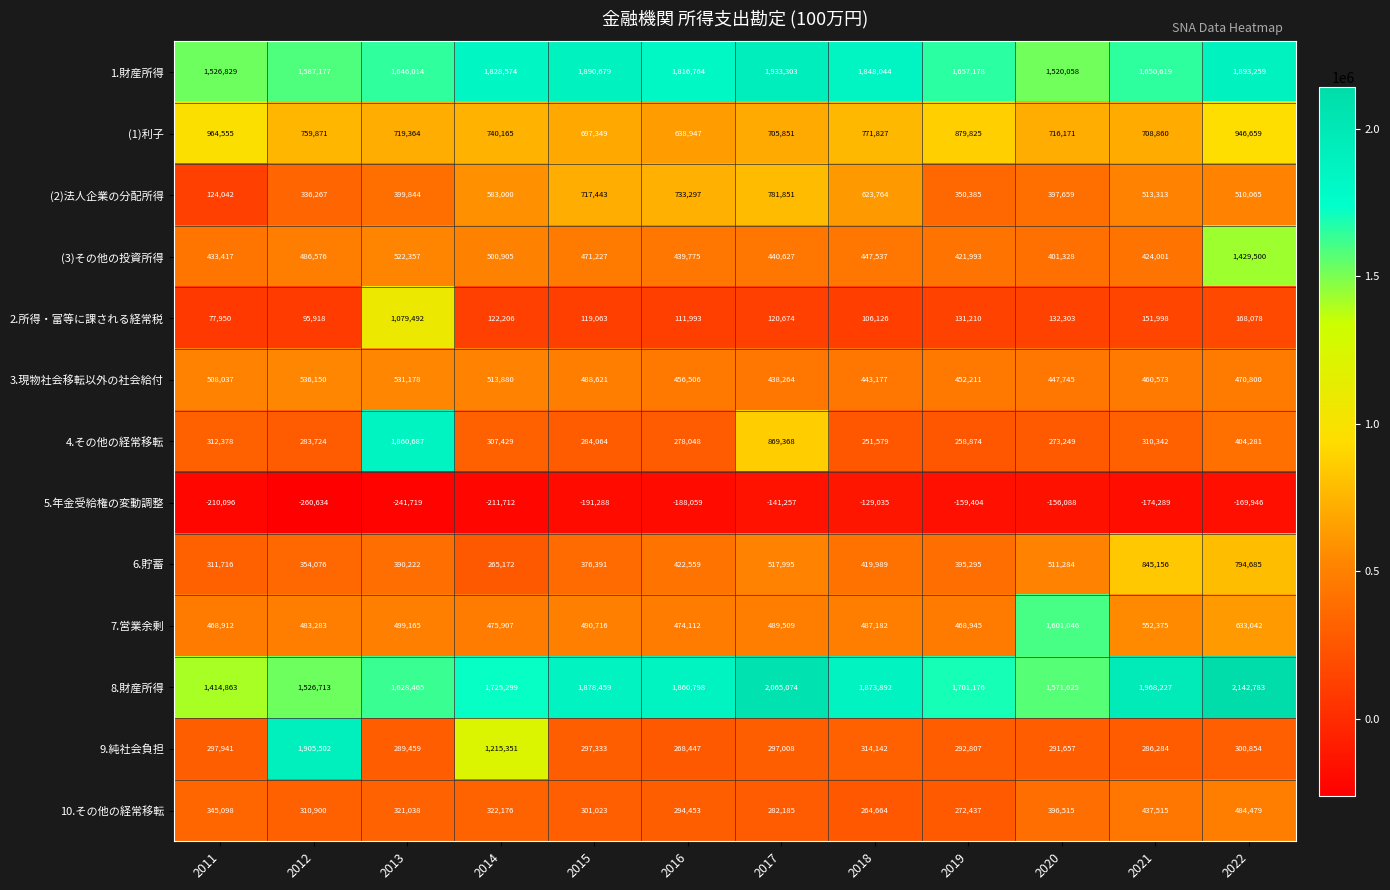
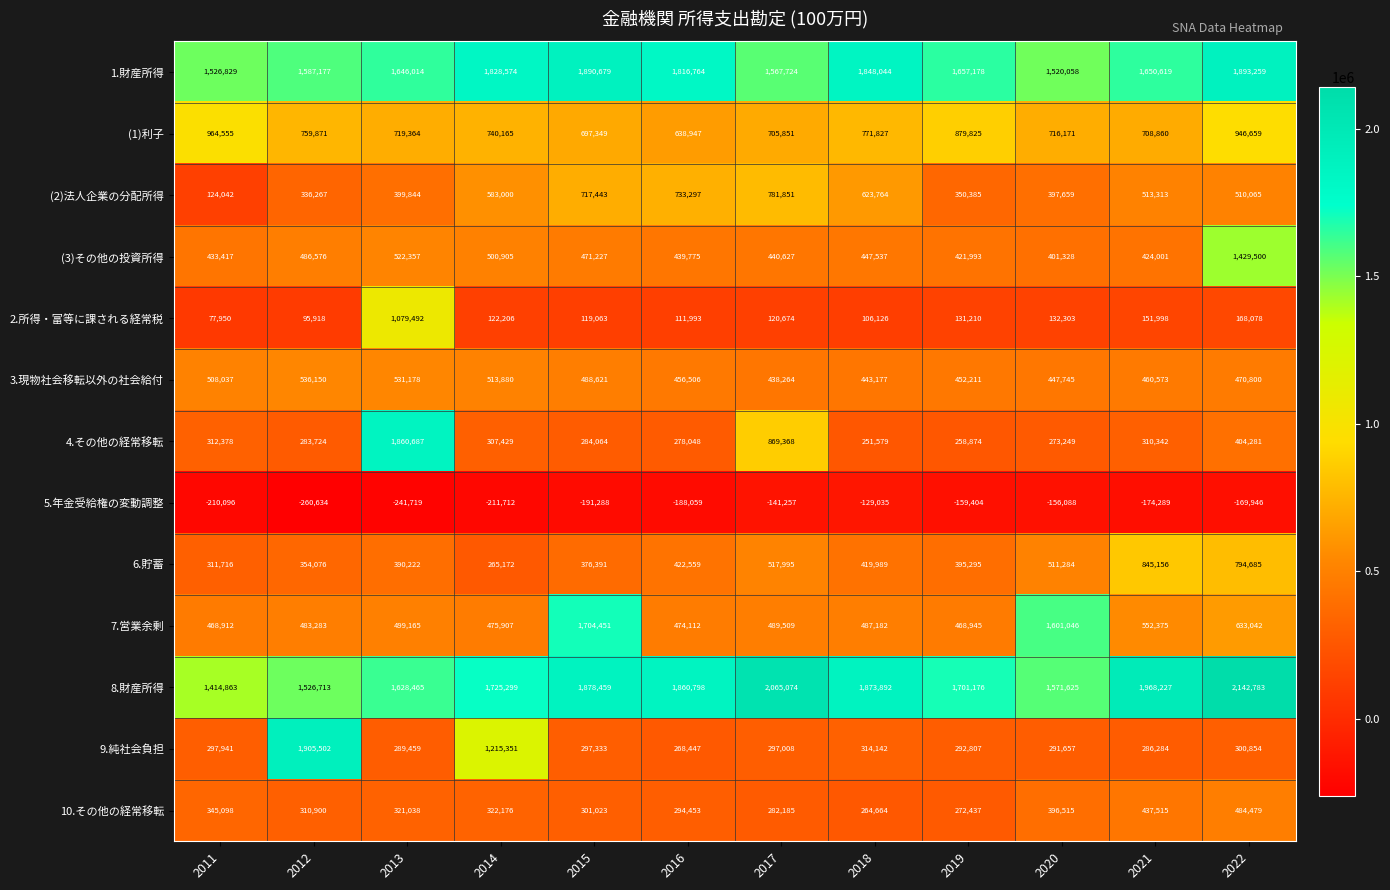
1.財産所得, 2017: 1,933,303 -> 1,567,724
7.営業余剰, 2015: 490,716 -> 1,704,451
